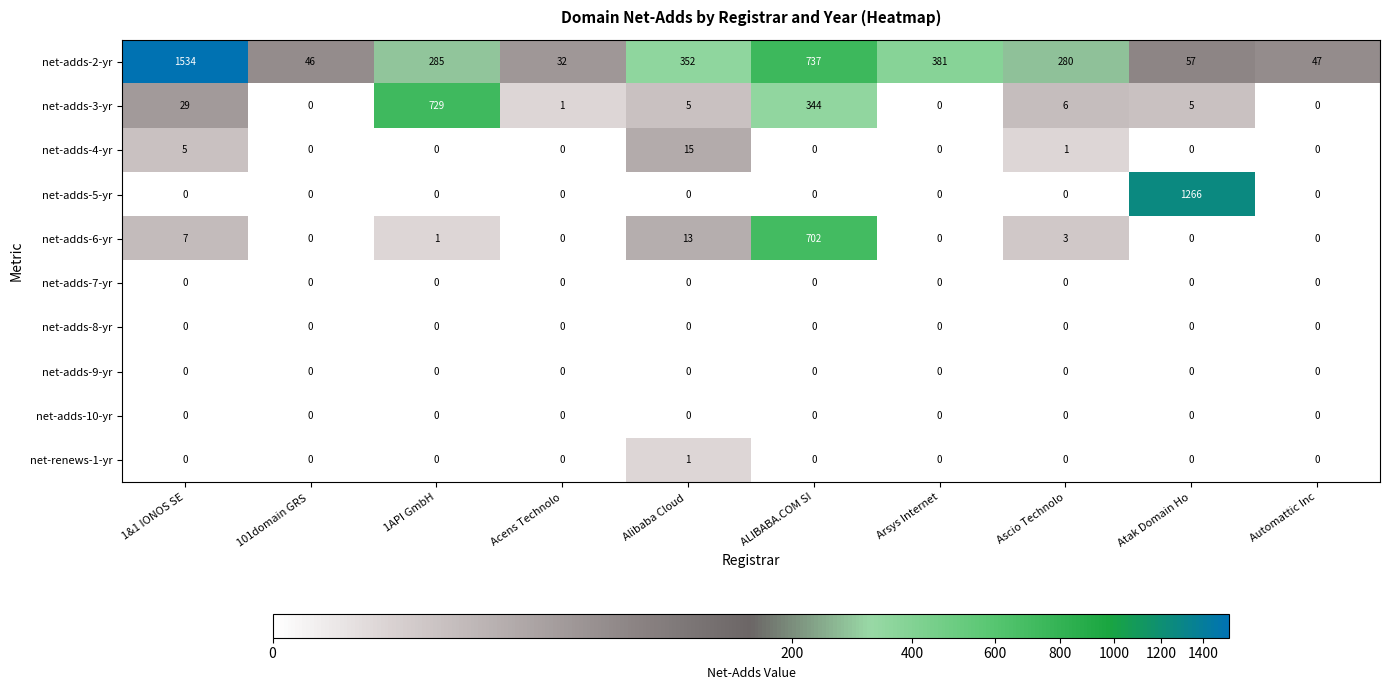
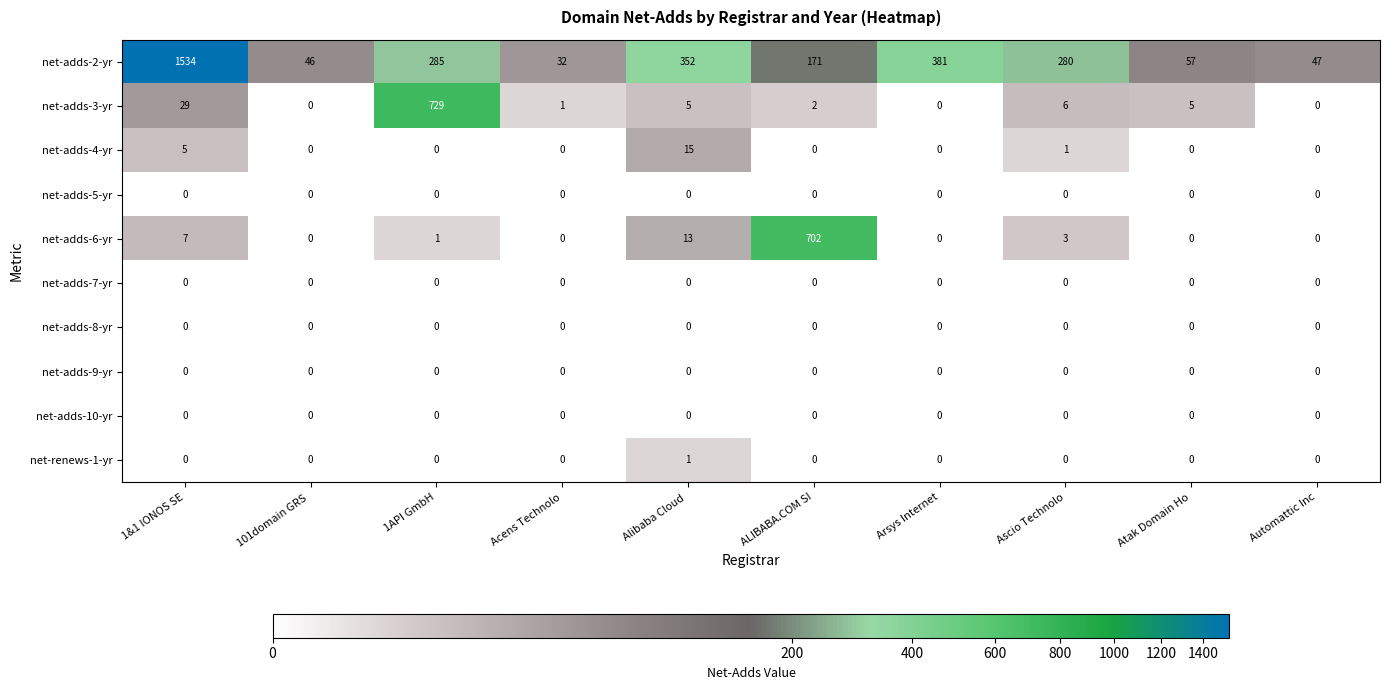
net-adds-2-yr, ALIBABA.COM SI: 737 -> 171
net-adds-3-yr, ALIBABA.COM SI: 344 -> 2
net-adds-5-yr, Atak Domain Ho: 1266 -> 0
